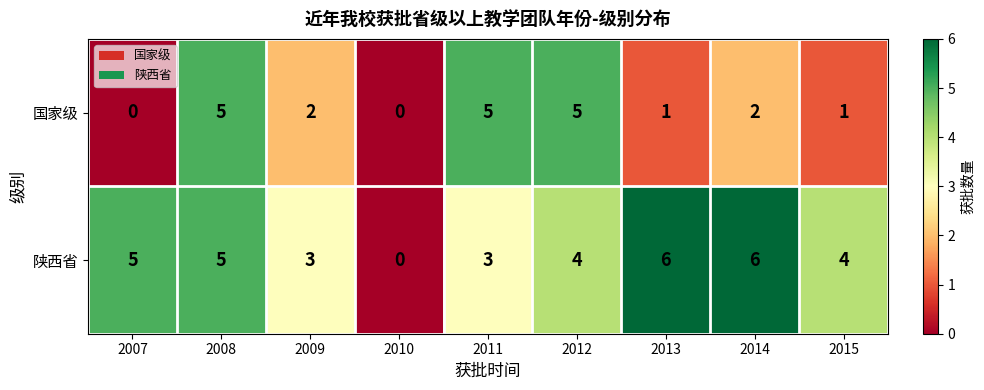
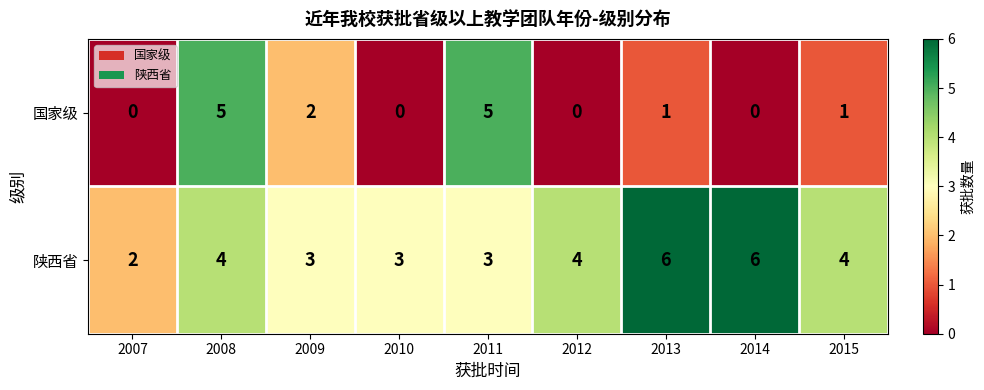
国家级, 2012: 5 -> 0
国家级, 2014: 2 -> 0
陕西省, 2007: 5 -> 2
陕西省, 2008: 5 -> 4
陕西省, 2010: 0 -> 3
